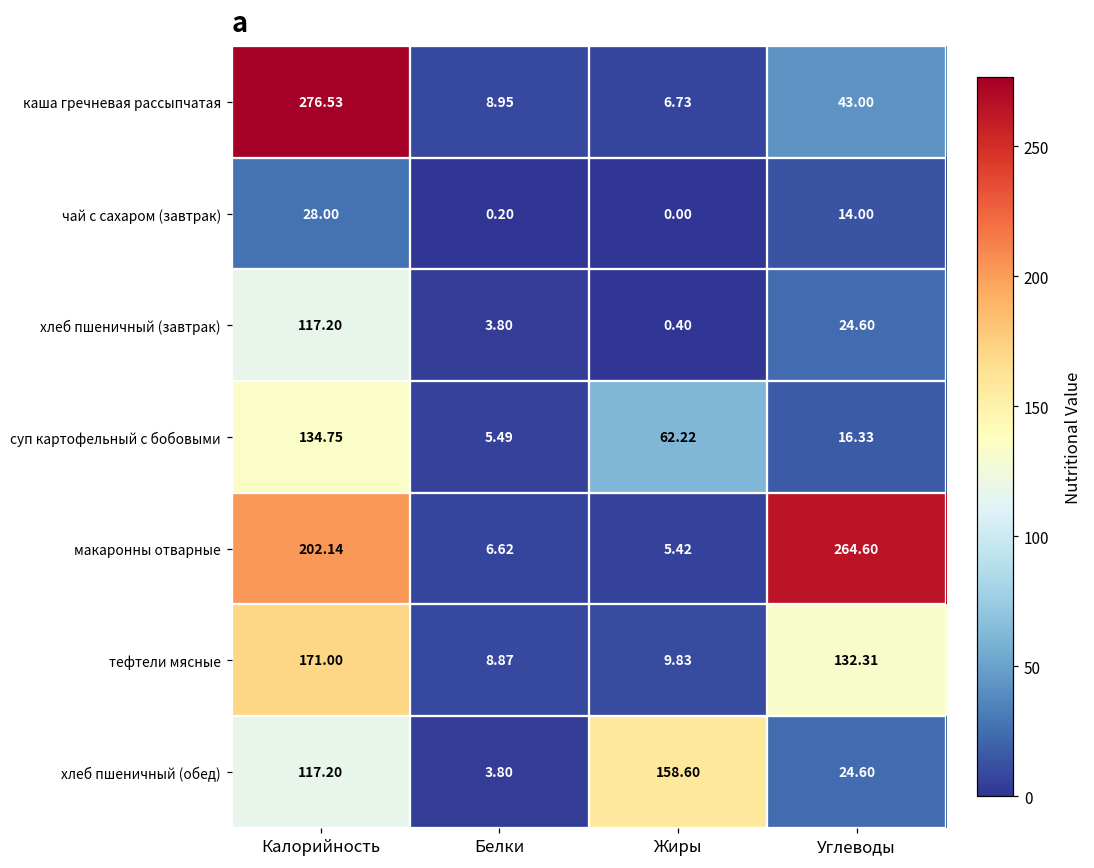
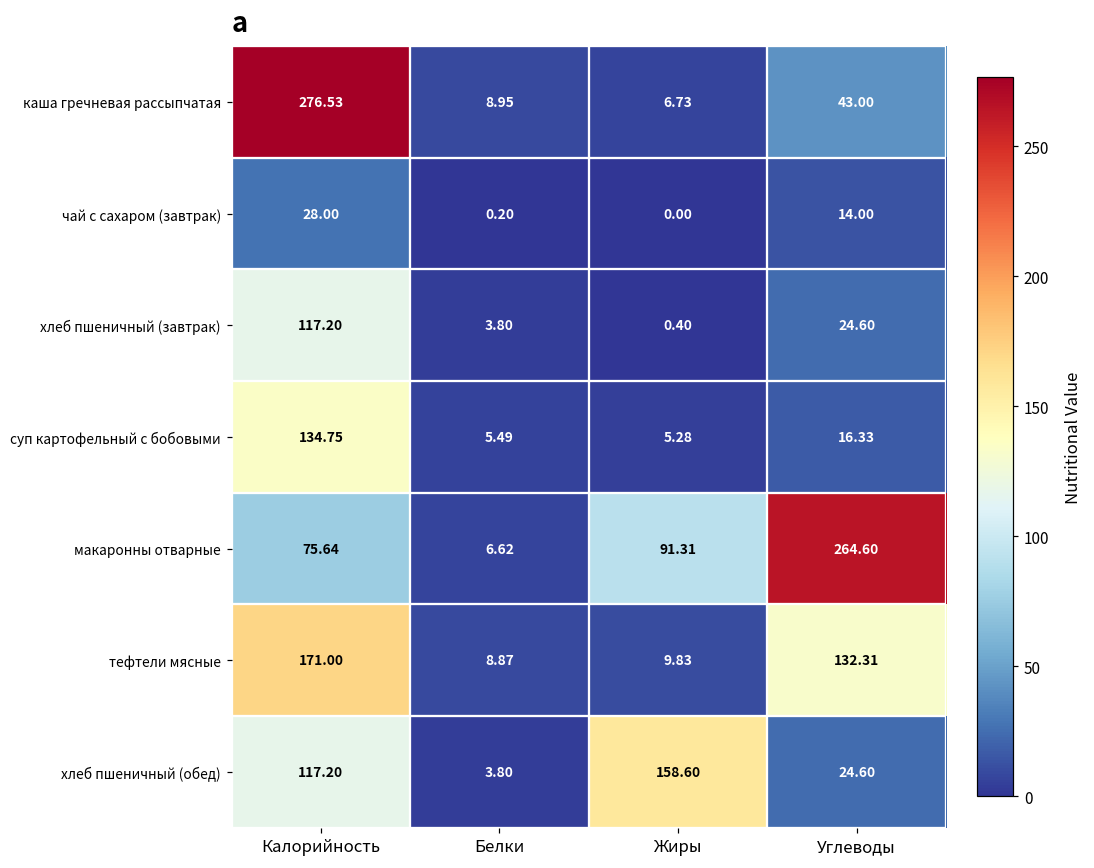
суп картофельный с бобовыми, Жиры: 62.22 -> 5.28
макаронны отварные, Калорийность: 202.14 -> 75.64
макаронны отварные, Жиры: 5.42 -> 91.31
